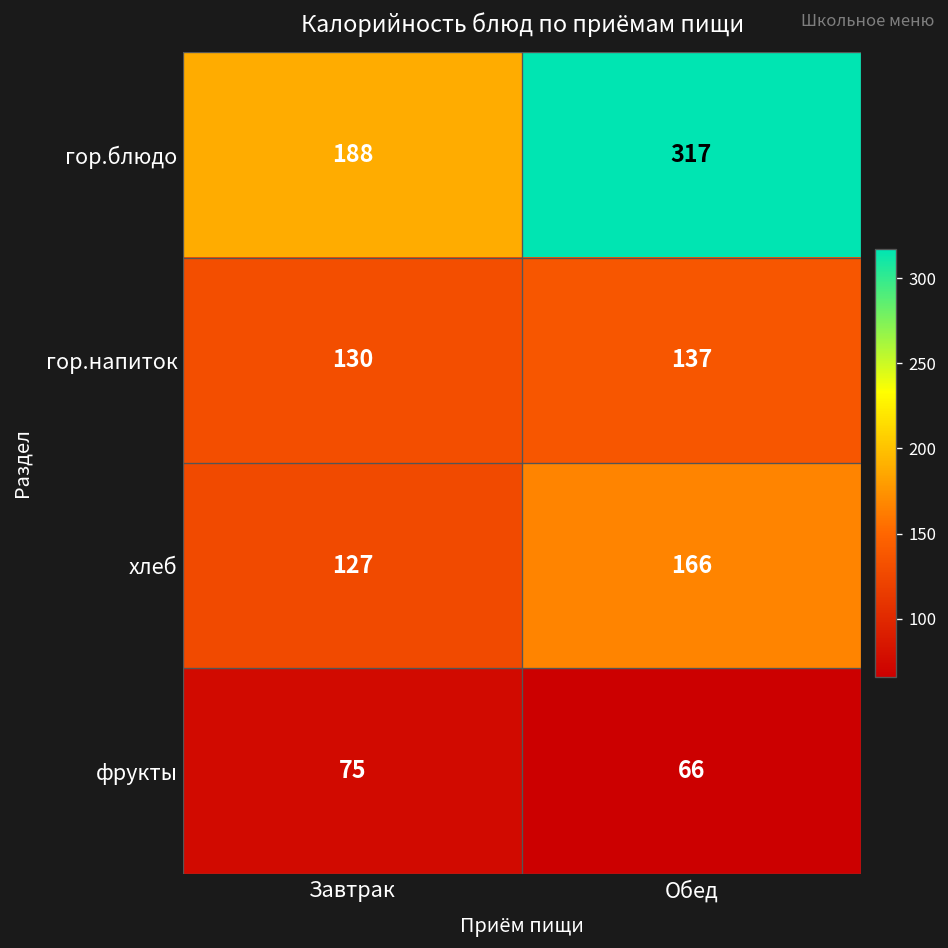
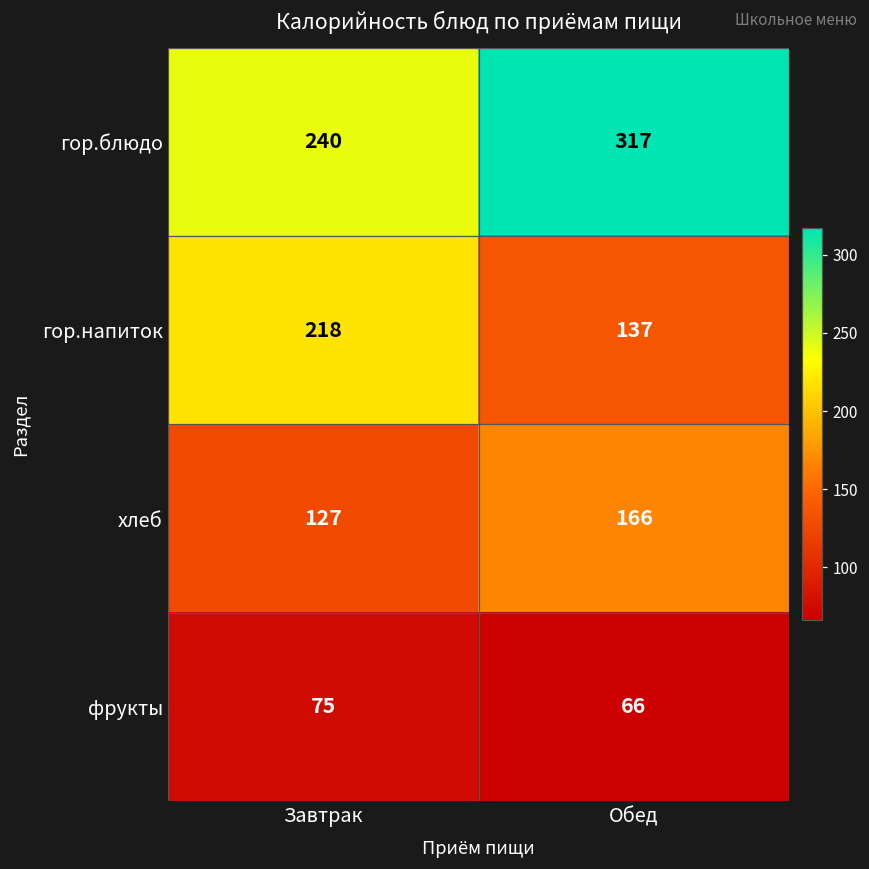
гор.блюдо, Завтрак: 188 -> 240
гор.напиток, Завтрак: 130 -> 218
